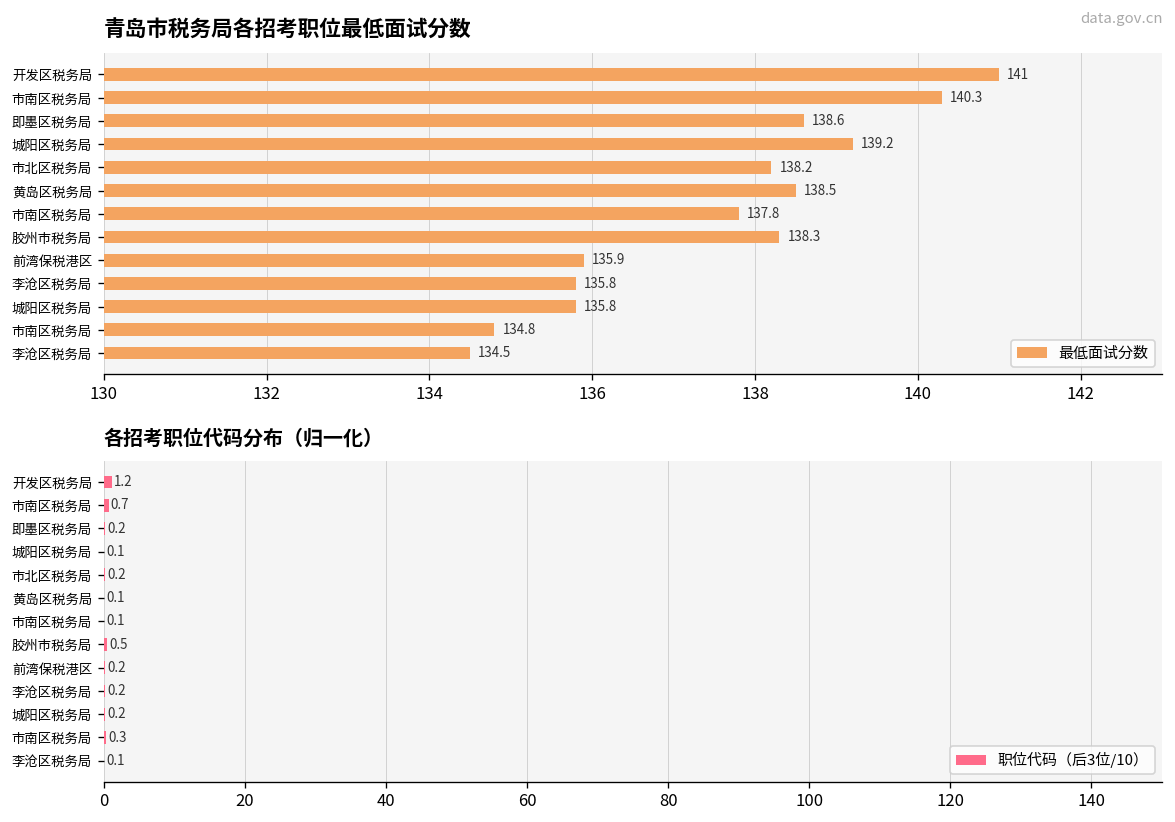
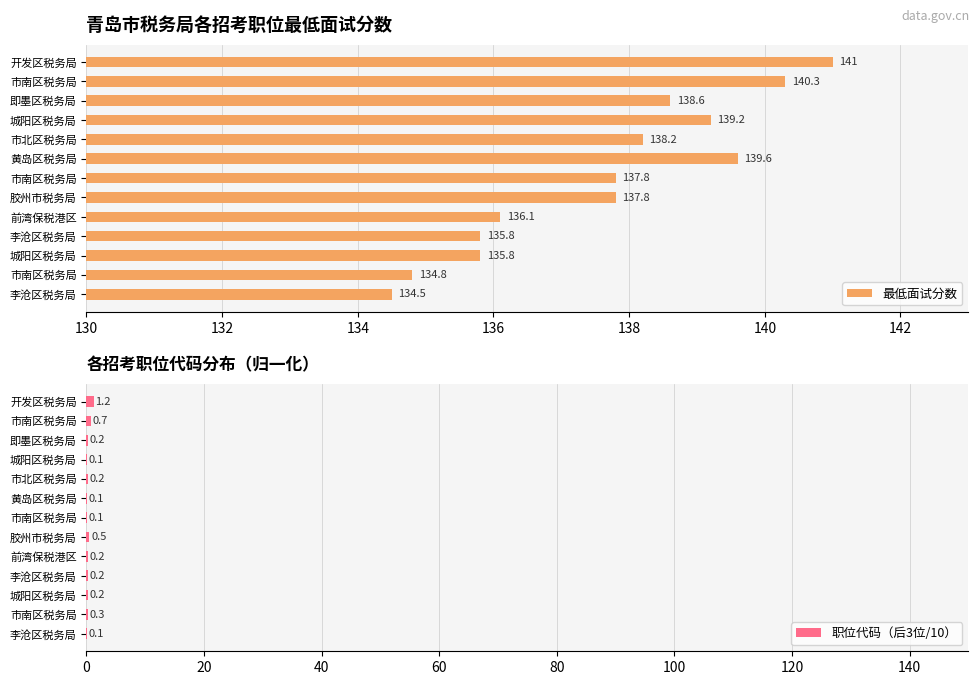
青岛市税务局各招考职位最低面试分数, 黄岛区税务局: 138.5 -> 139.6
青岛市税务局各招考职位最低面试分数, 胶州市税务局: 138.3 -> 137.8
青岛市税务局各招考职位最低面试分数, 前湾保税港区: 135.9 -> 136.1
